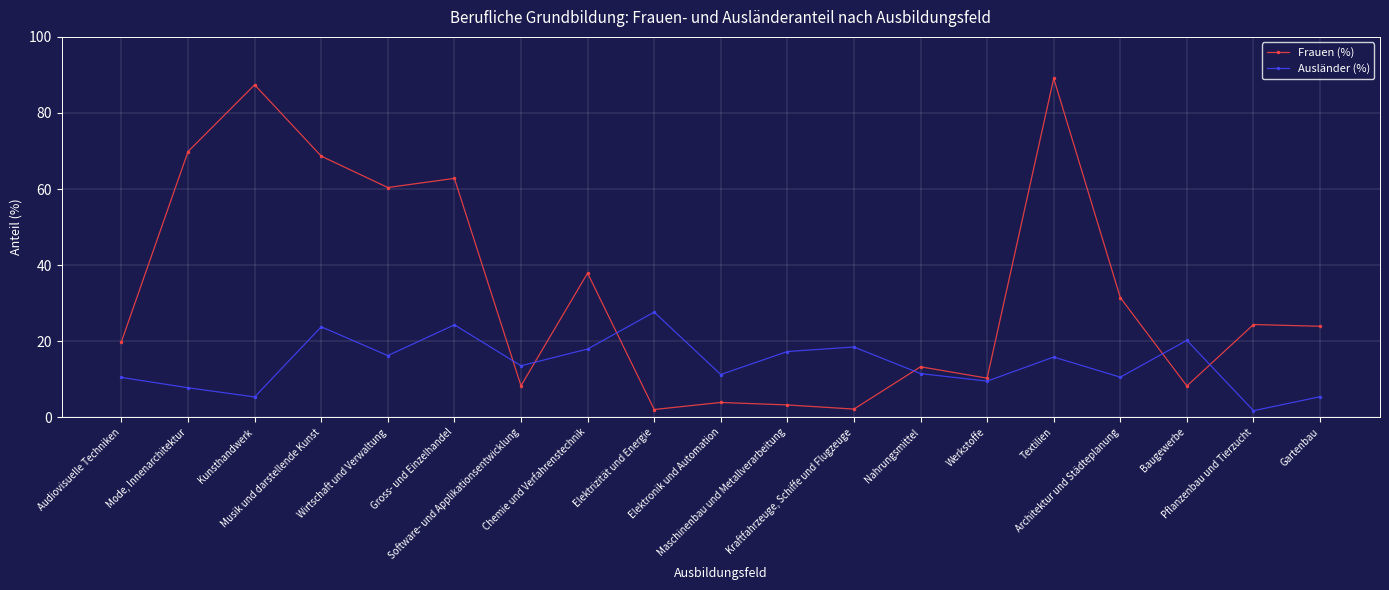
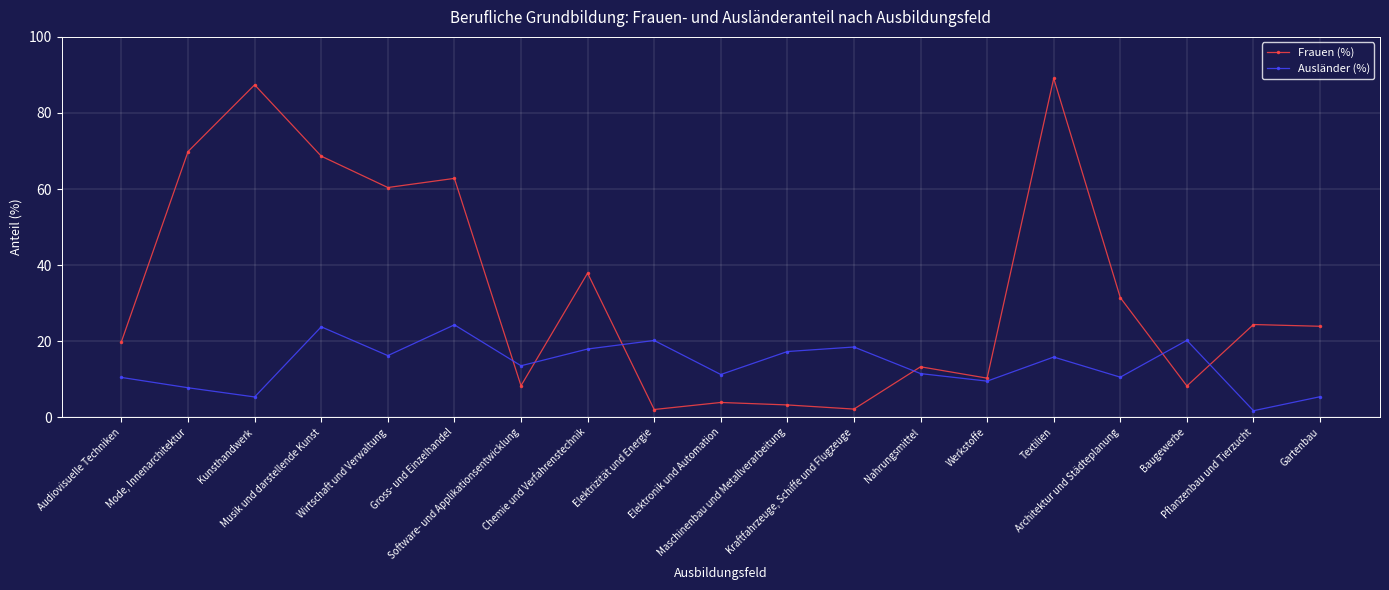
Ausländer (%), Elektrizität und Energie: 28 -> 20
